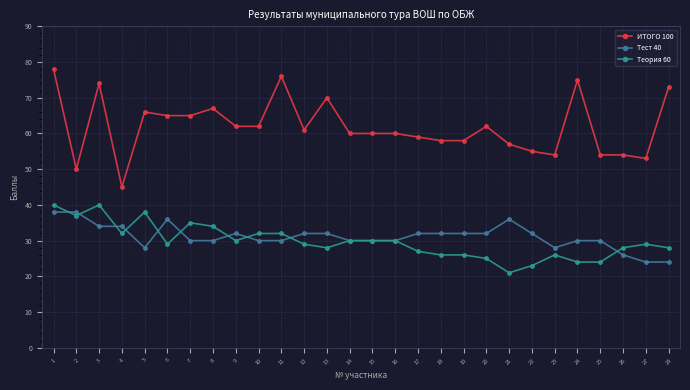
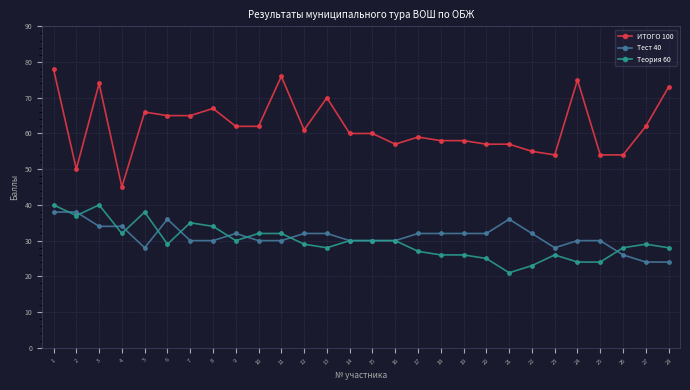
ИТОГО 100, 16: 60 -> 57
ИТОГО 100, 20: 62 -> 57
ИТОГО 100, 27: 53 -> 62
